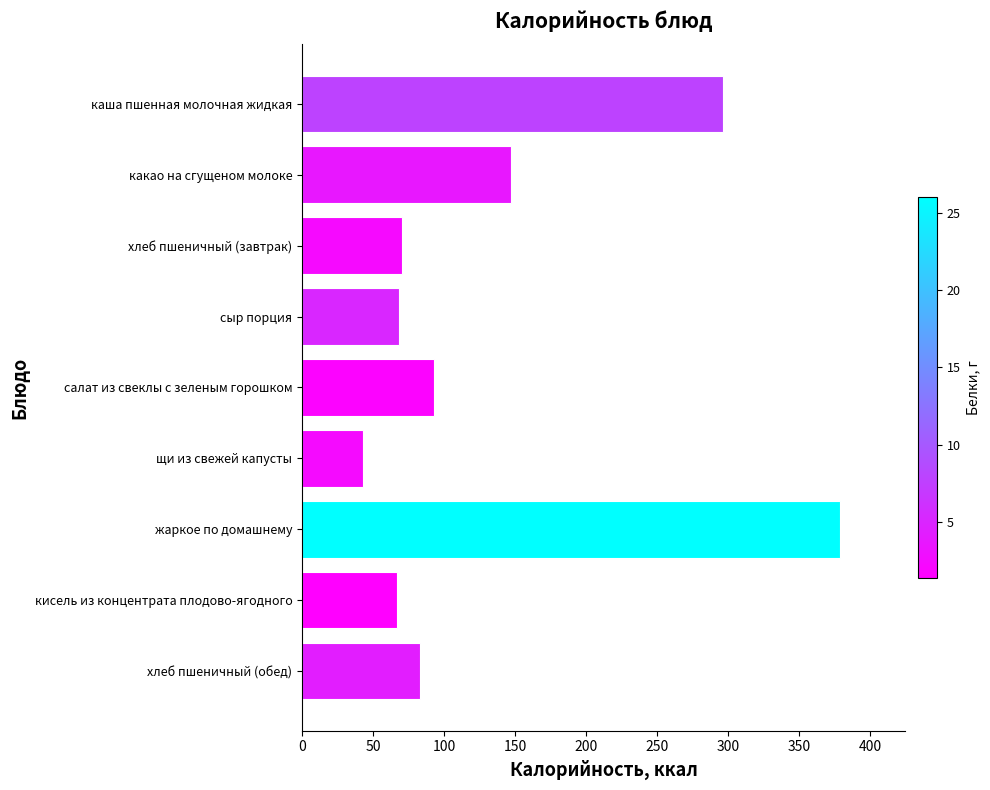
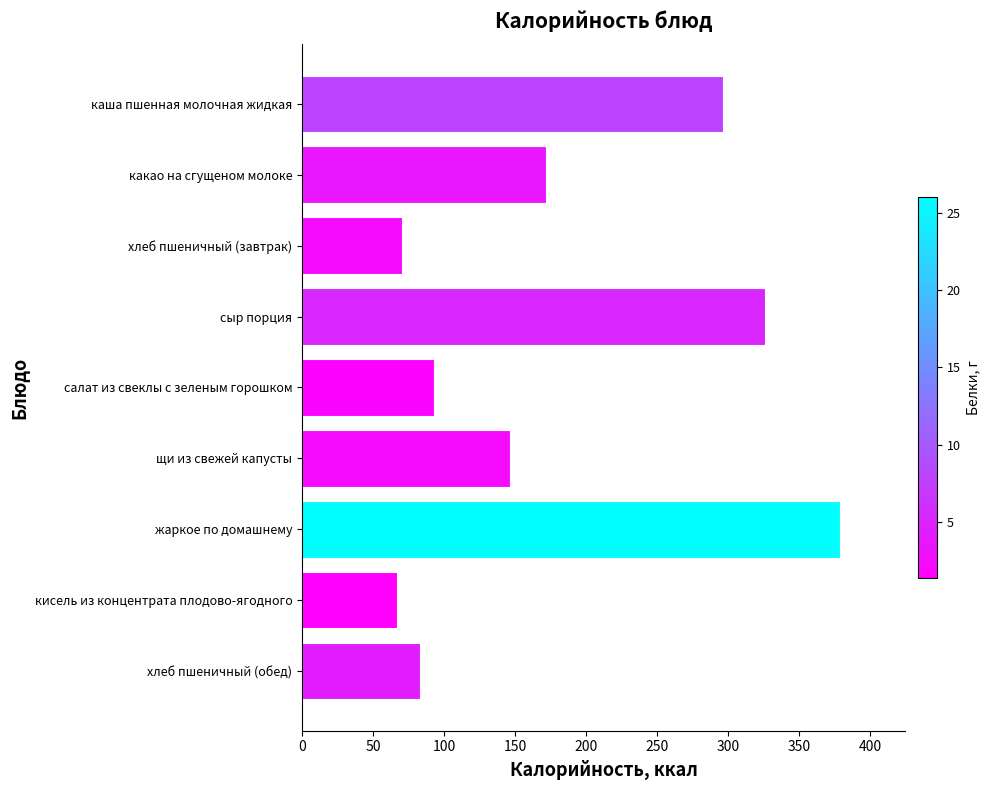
какао на сгущеном молоке: 147 -> 172
сыр порция: 69 -> 326
щи из свежей капусты: 43 -> 147
